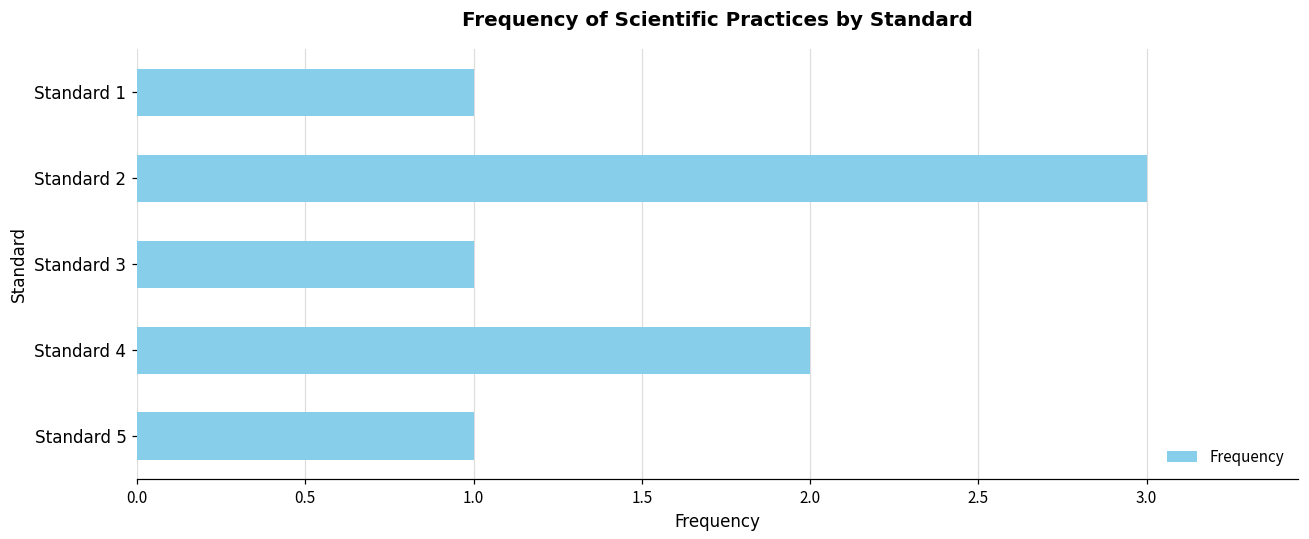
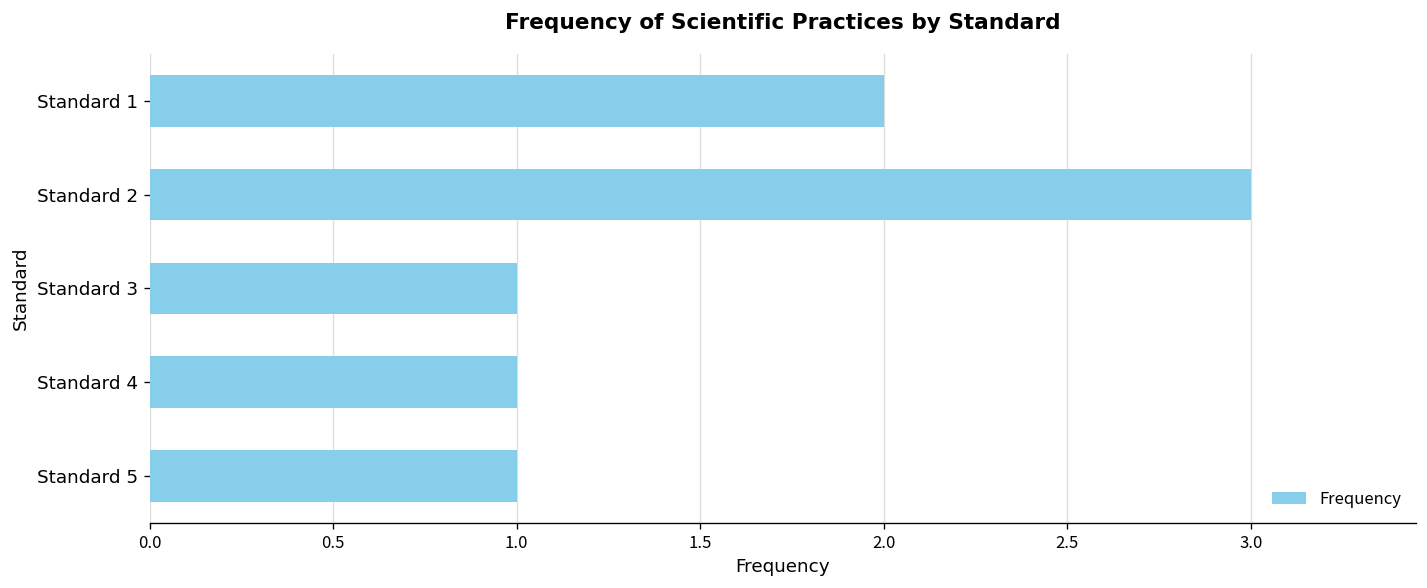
Standard 1: 1 -> 2
Standard 4: 2 -> 1
